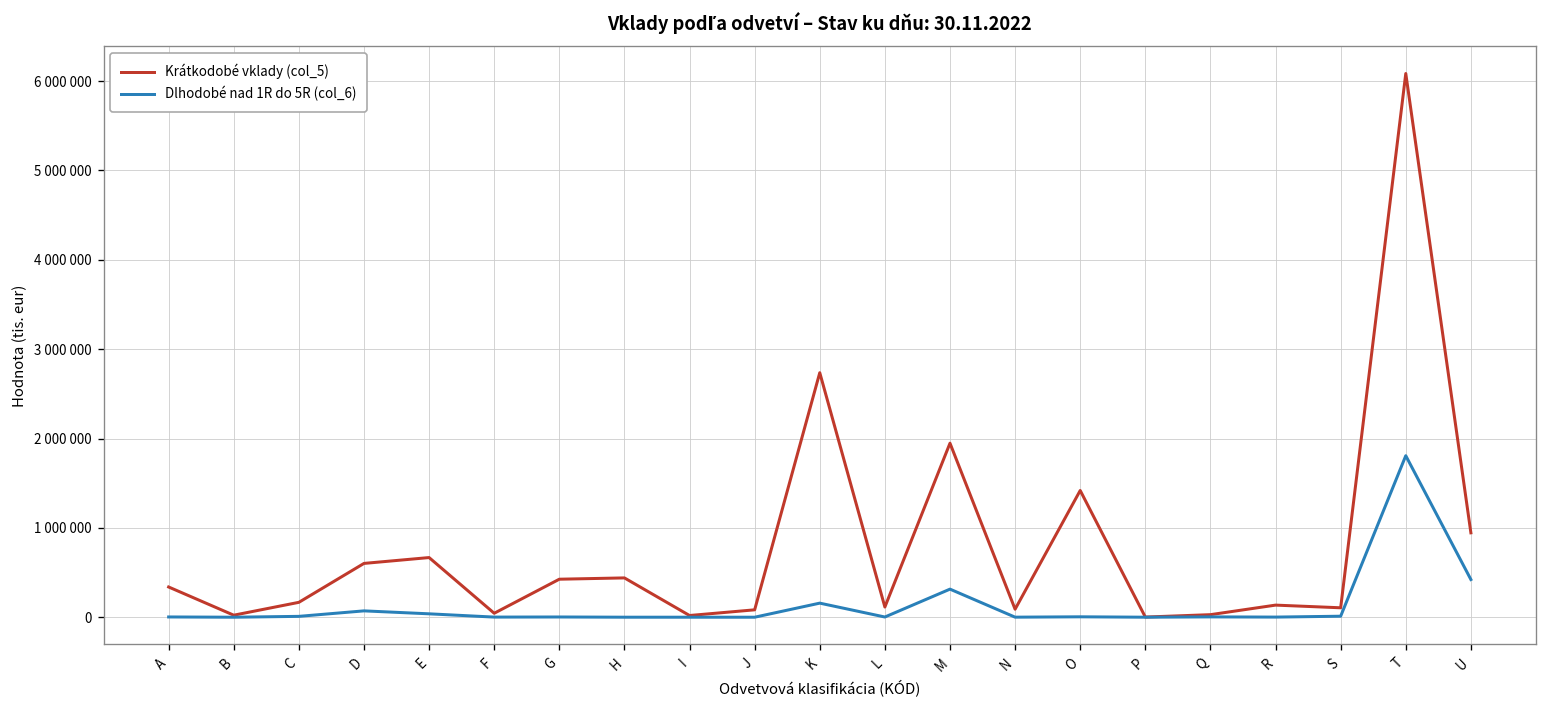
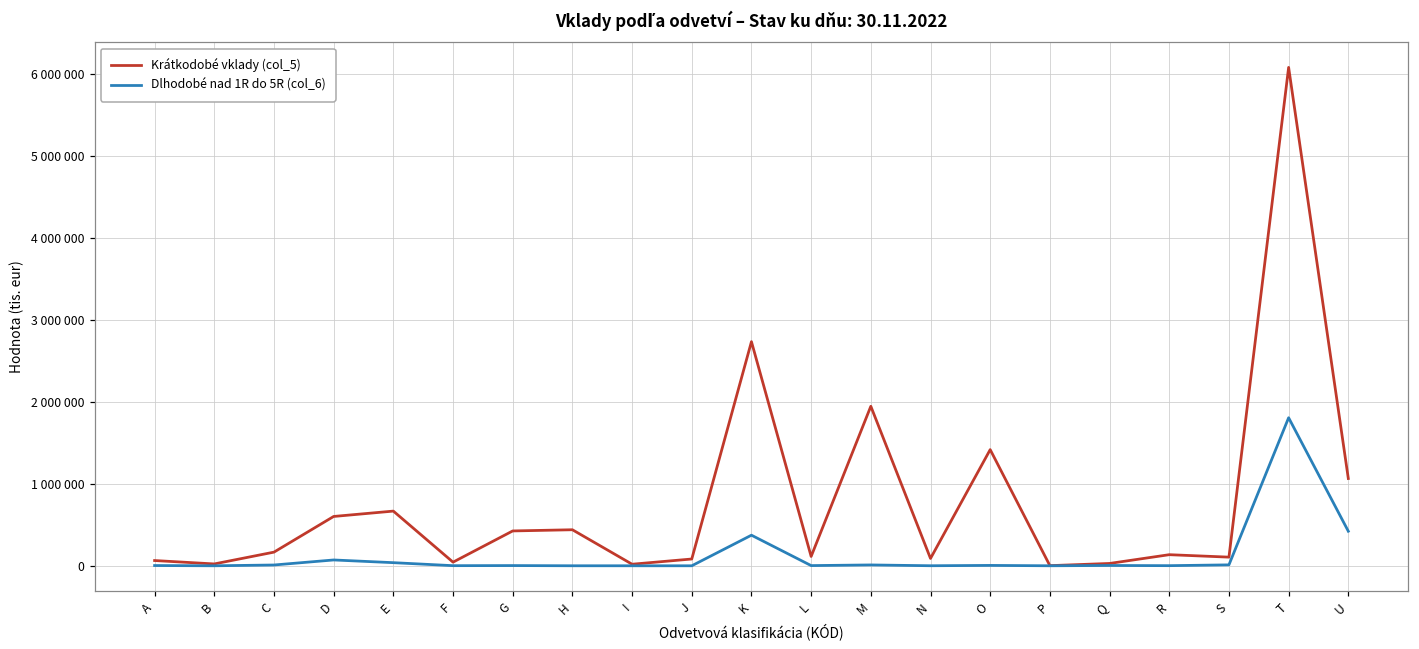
Krátkodobé vklady (col_5), A: 300000 -> 100000
Dlhodobé nad 1R do 5R (col_6), K: 200000 -> 400000
Dlhodobé nad 1R do 5R (col_6), M: 300000 -> 0
Krátkodobé vklady (col_5), U: 900000 -> 1100000
